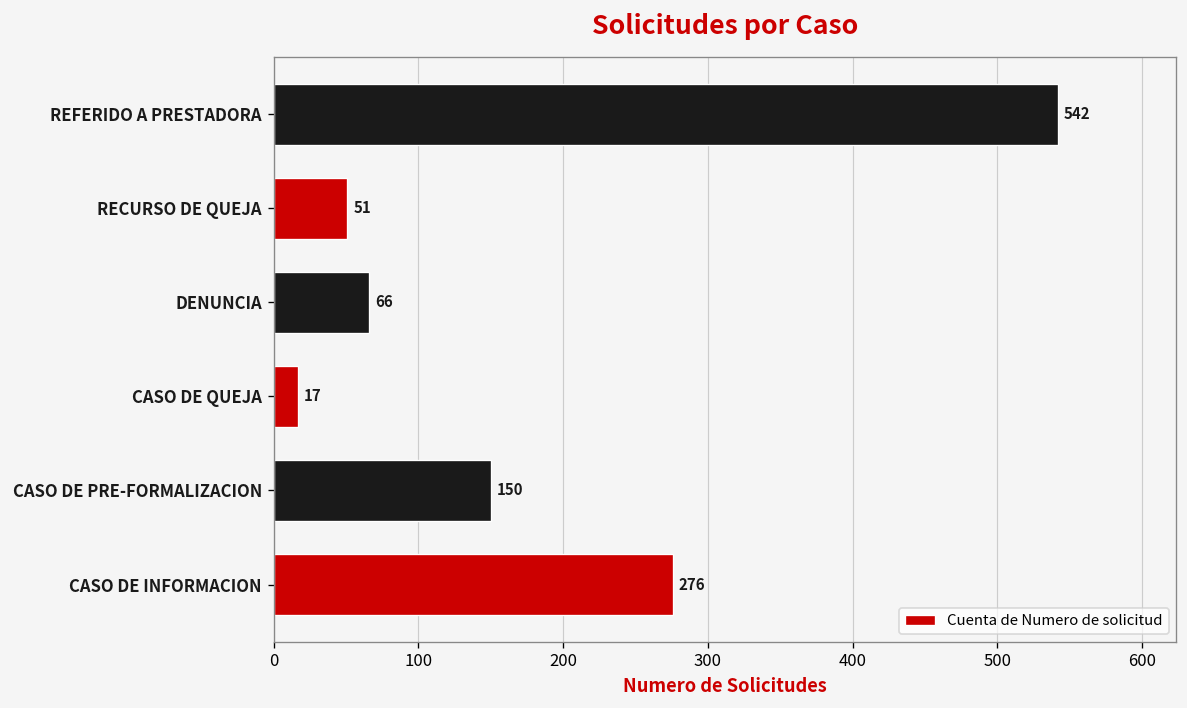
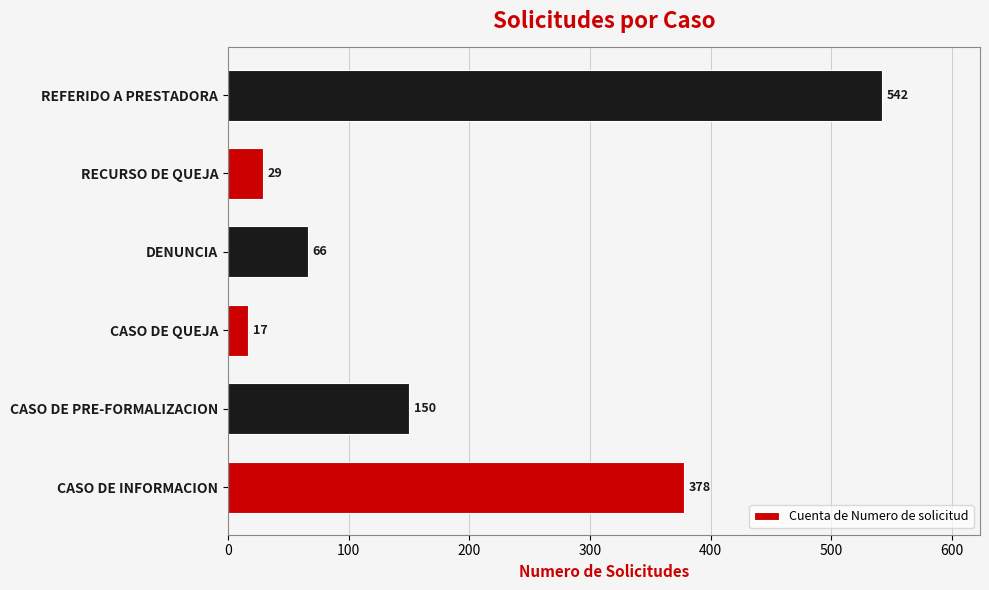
RECURSO DE QUEJA: 51 -> 29
CASO DE INFORMACION: 276 -> 378
